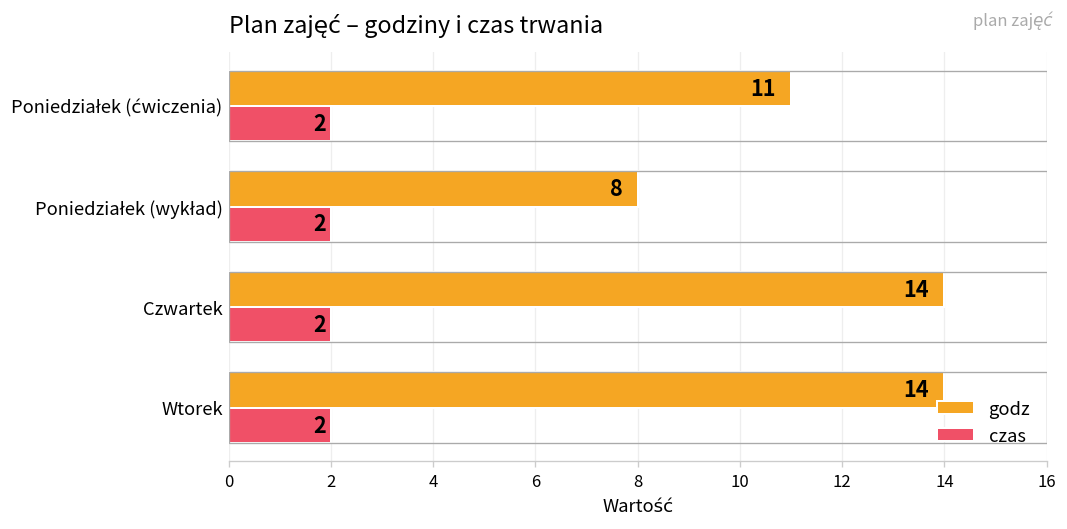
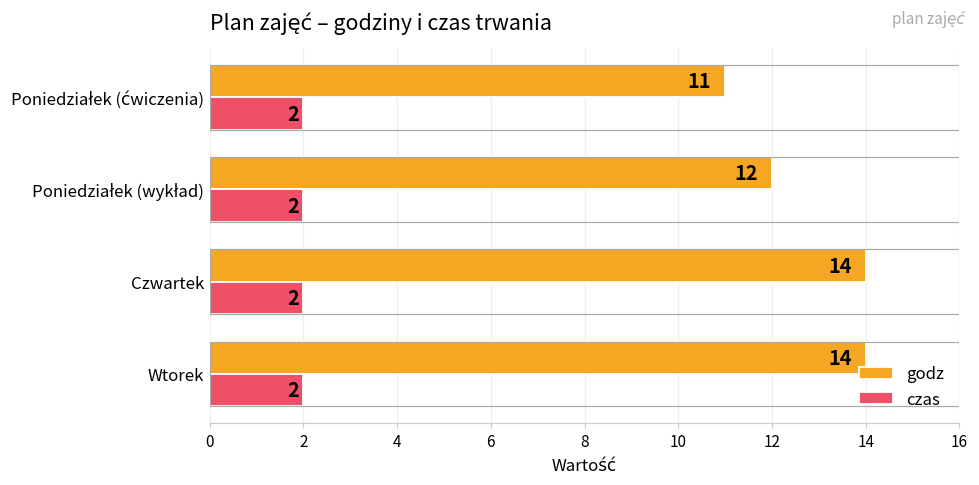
godz, Poniedziałek (wykład): 8 -> 12
